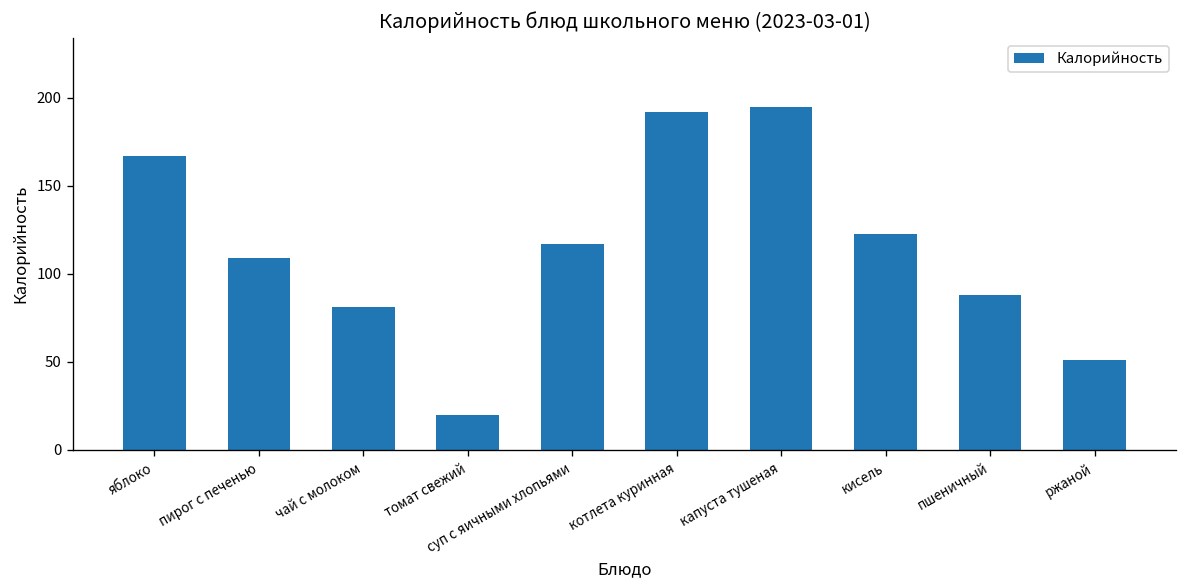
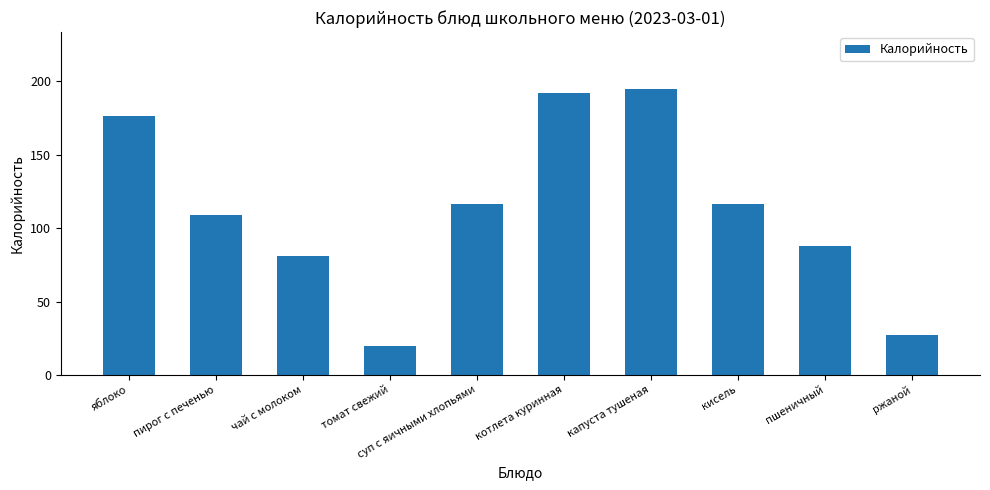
яблоко: 167 -> 177
кисель: 122 -> 116
ржаной: 51 -> 28
